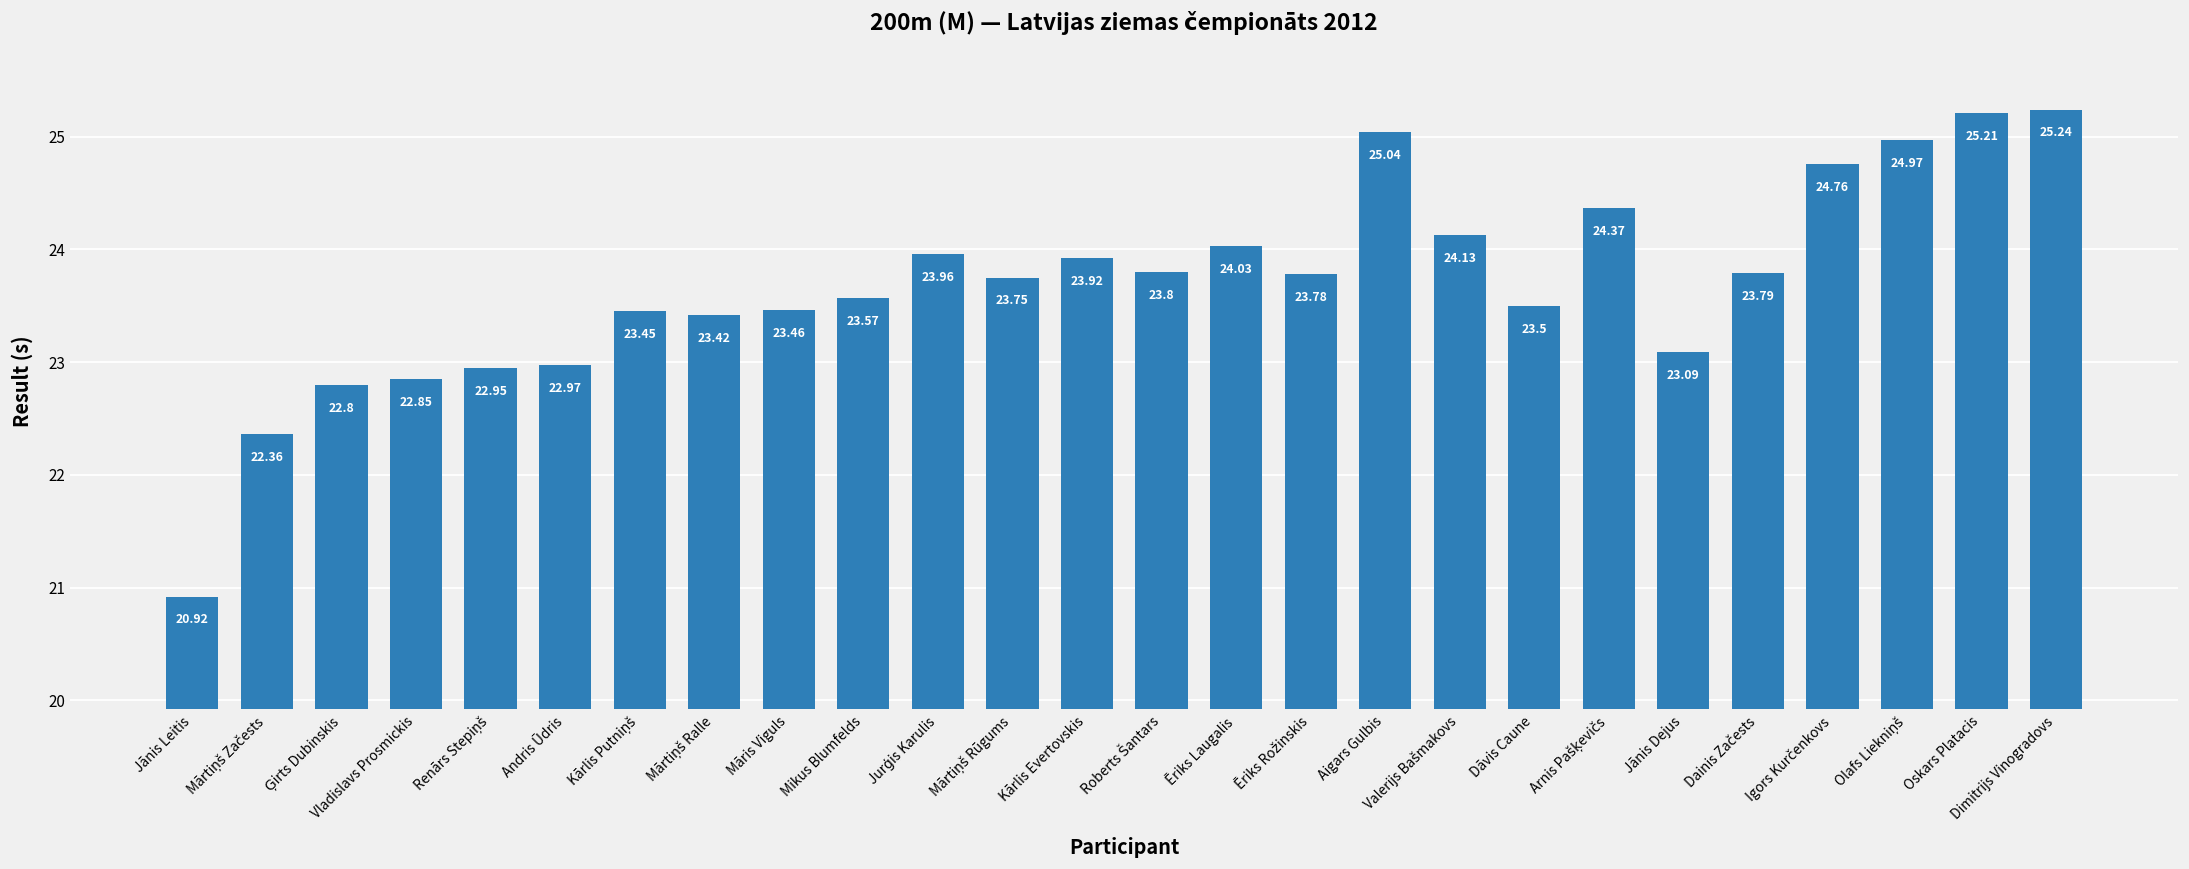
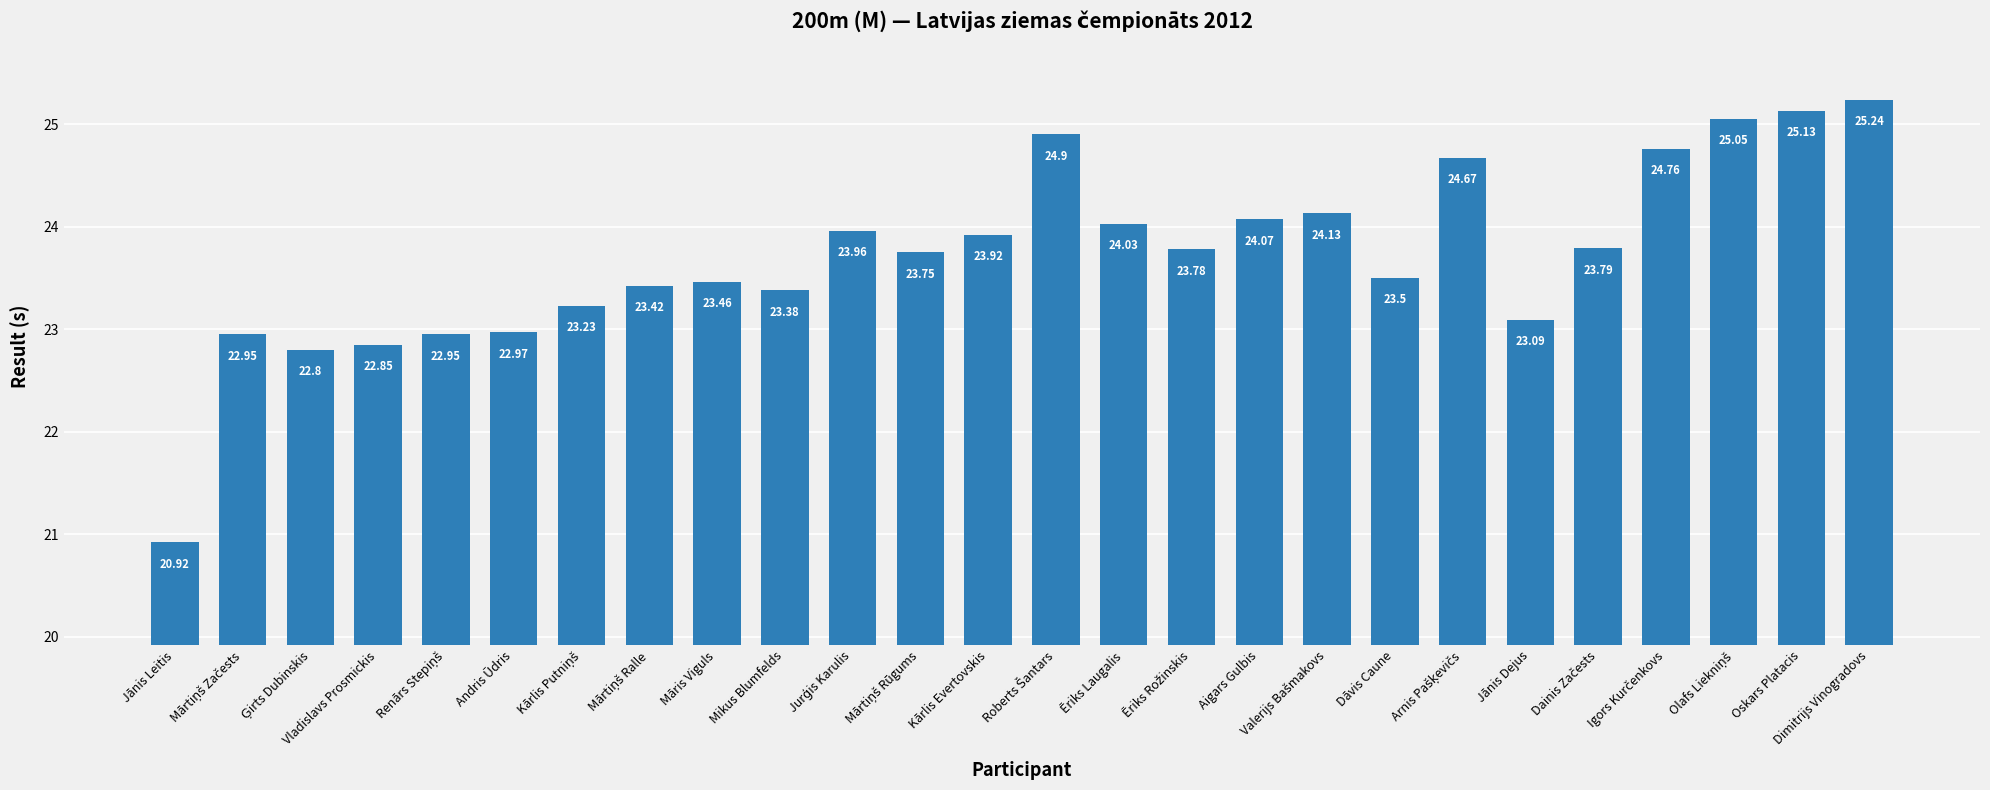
Mārtiņš Začests: 22.36 -> 22.95
Kārlis Putniņš: 23.45 -> 23.23
Mikus Blumfelds: 23.57 -> 23.38
Roberts Šantars: 23.8 -> 24.9
Aigars Gulbis: 25.04 -> 24.07
Arnis Pašķevičs: 24.37 -> 24.67
Olafs Liekniņš: 24.97 -> 25.05
Oskars Platacis: 25.21 -> 25.13
